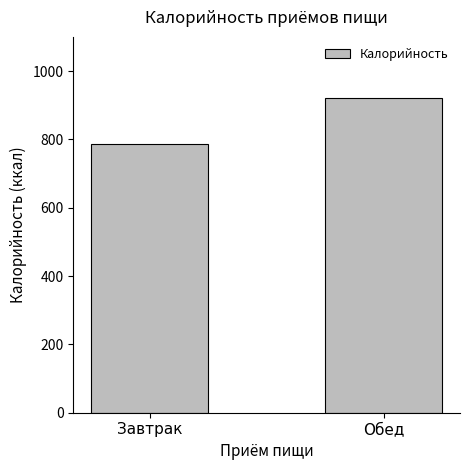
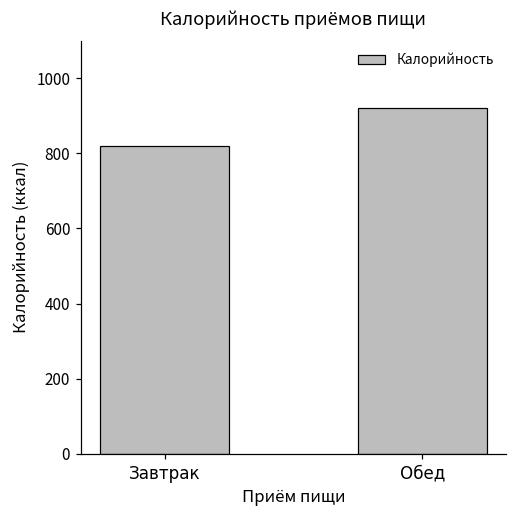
Завтрак: 790 -> 820
